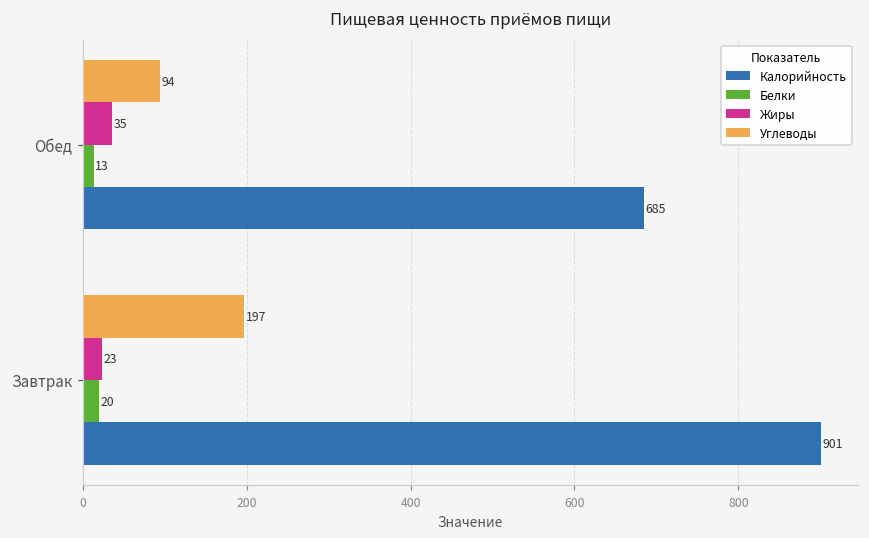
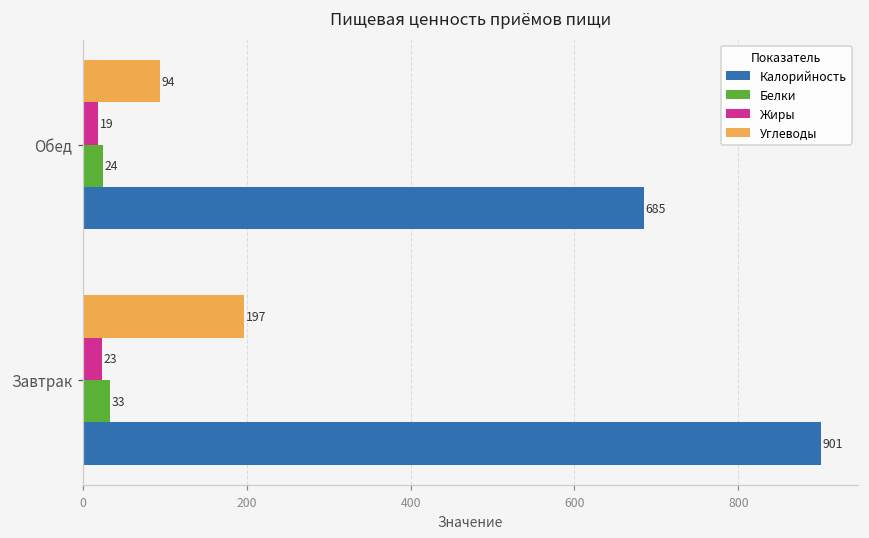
Жиры, Обед: 35 -> 19
Белки, Обед: 13 -> 24
Белки, Завтрак: 20 -> 33
